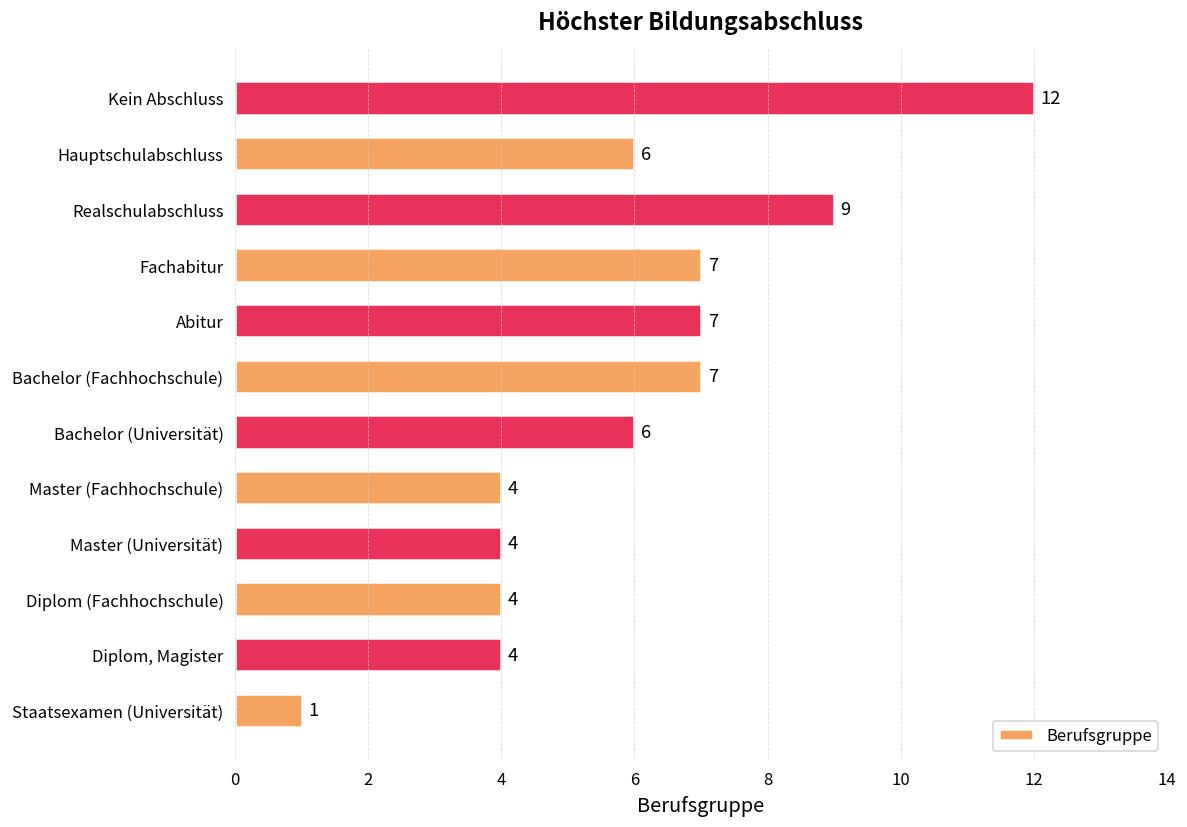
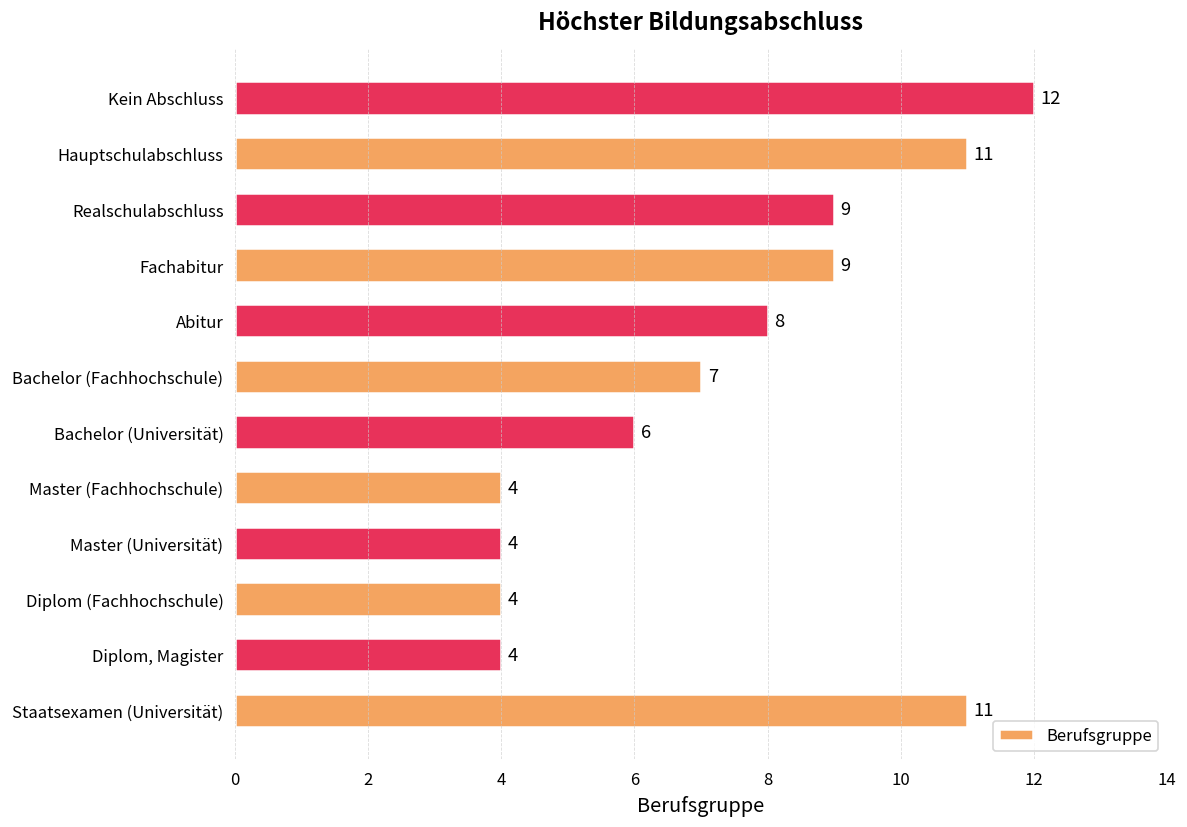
Hauptschulabschluss: 6 -> 11
Fachabitur: 7 -> 9
Abitur: 7 -> 8
Staatsexamen (Universität): 1 -> 11
